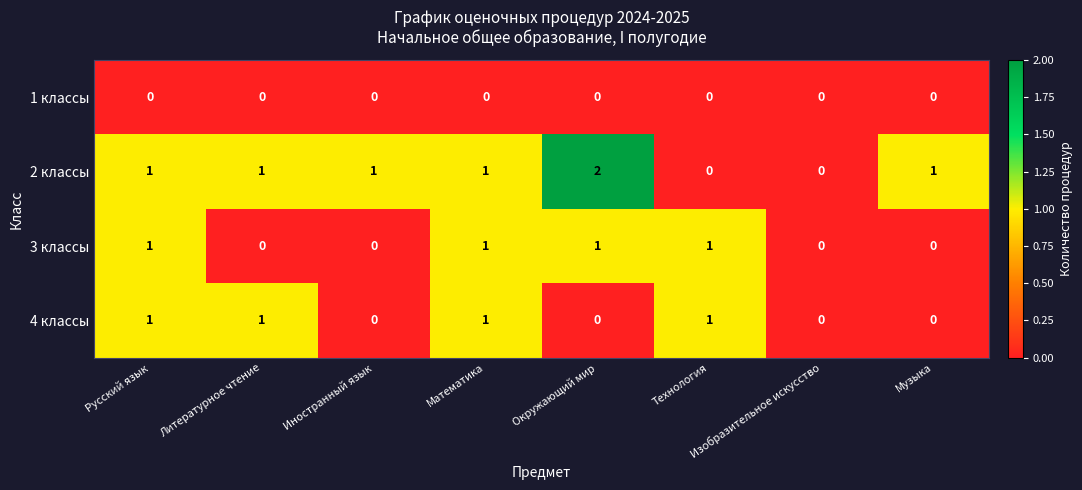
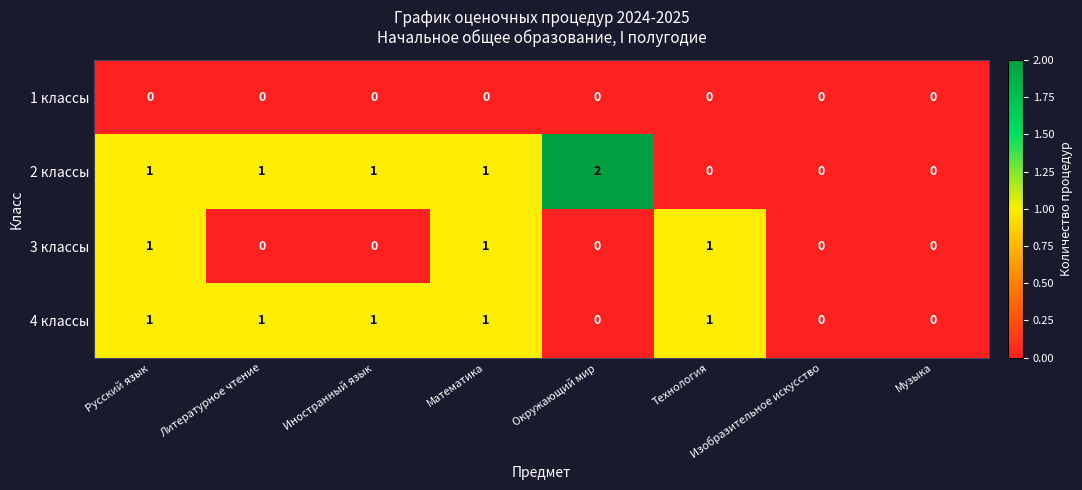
2 классы, Музыка: 1 -> 0
3 классы, Окружающий мир: 1 -> 0
4 классы, Иностранный язык: 0 -> 1
